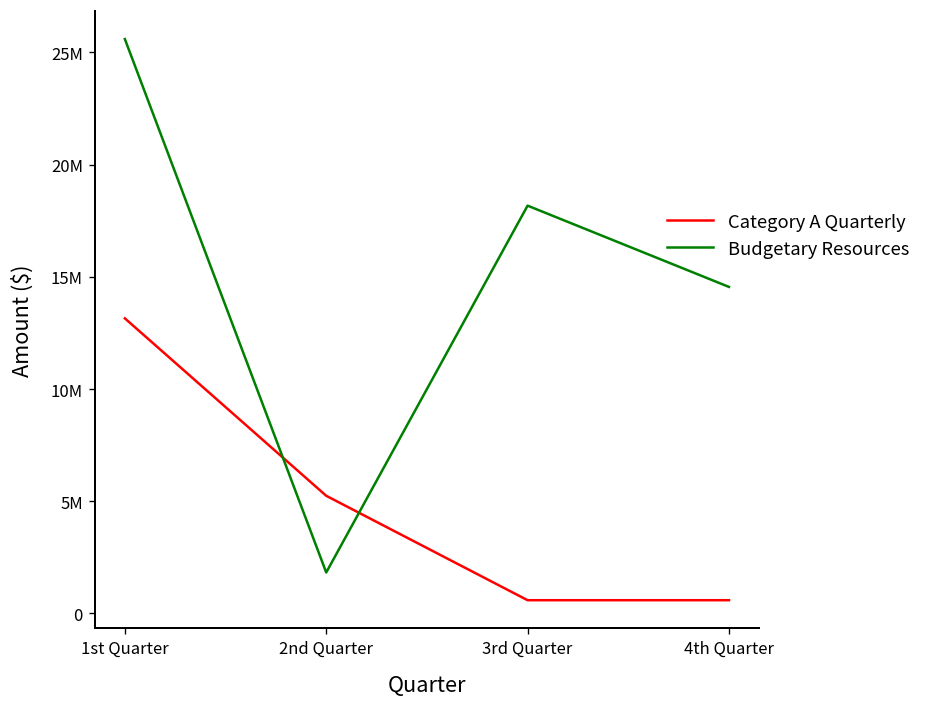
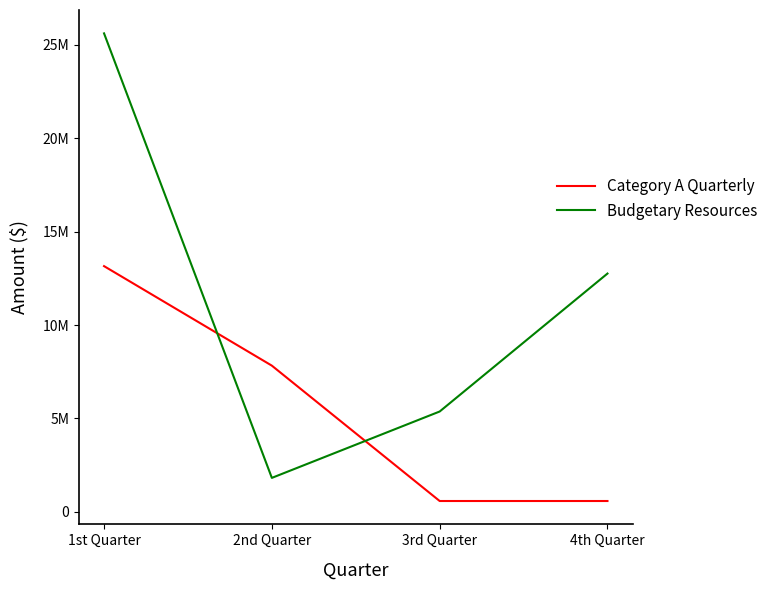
Category A Quarterly, 2nd Quarter: 5200000 -> 7800000
Budgetary Resources, 3rd Quarter: 18200000 -> 5400000
Budgetary Resources, 4th Quarter: 14600000 -> 12800000
